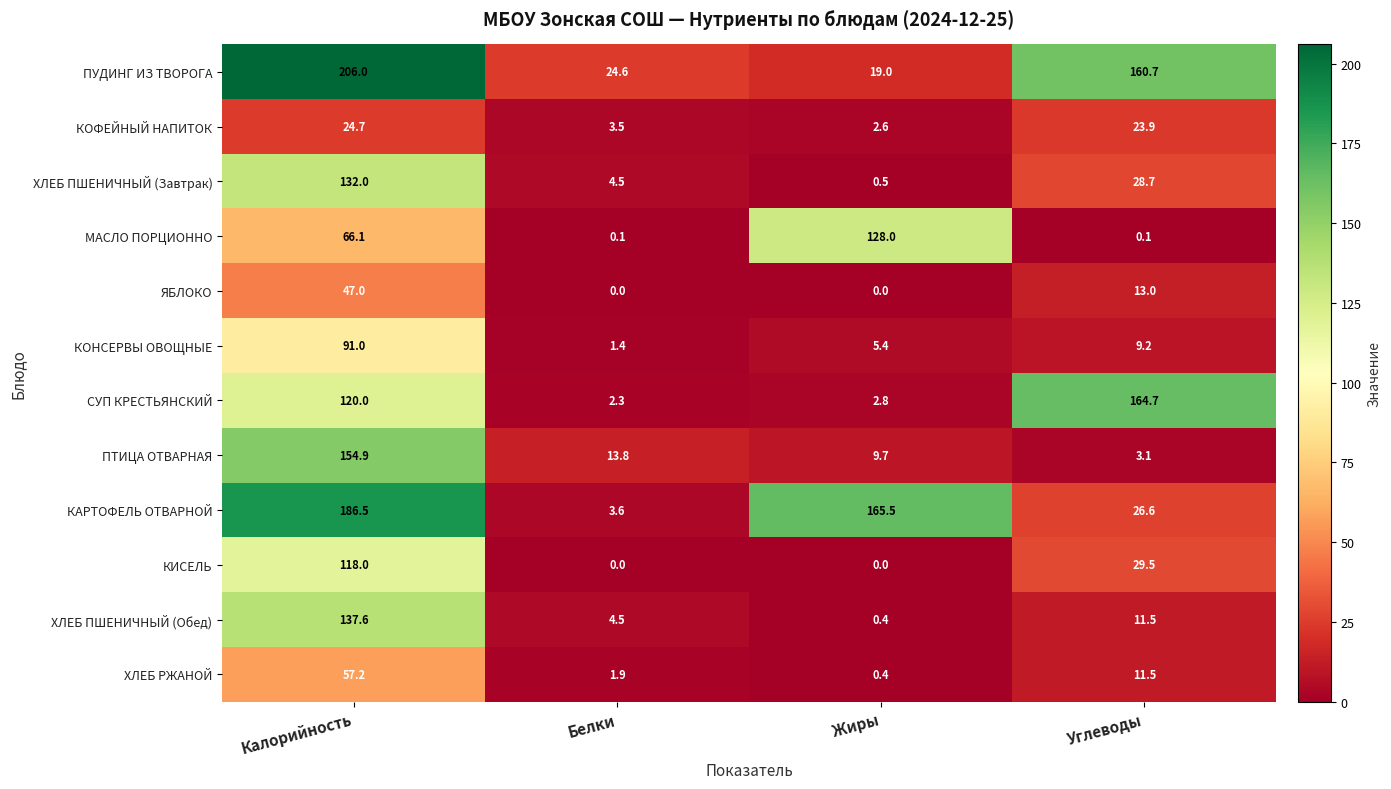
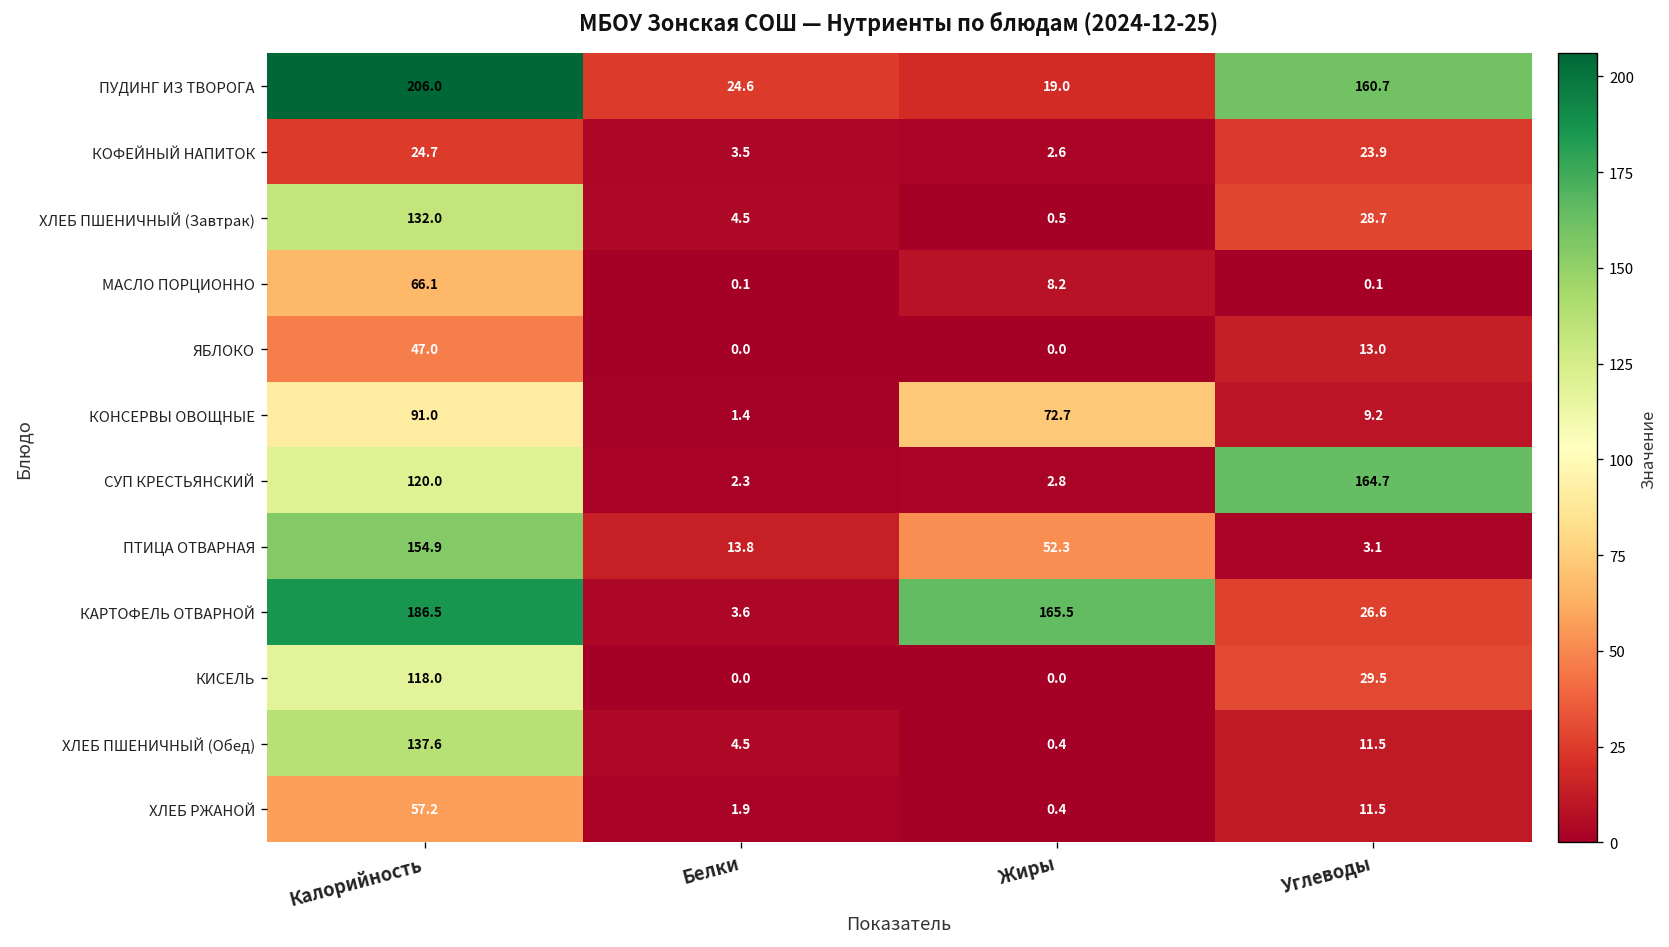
МАСЛО ПОРЦИОННО, Жиры: 128.0 -> 8.2
КОНСЕРВЫ ОВОЩНЫЕ, Жиры: 5.4 -> 72.7
ПТИЦА ОТВАРНАЯ, Жиры: 9.7 -> 52.3
